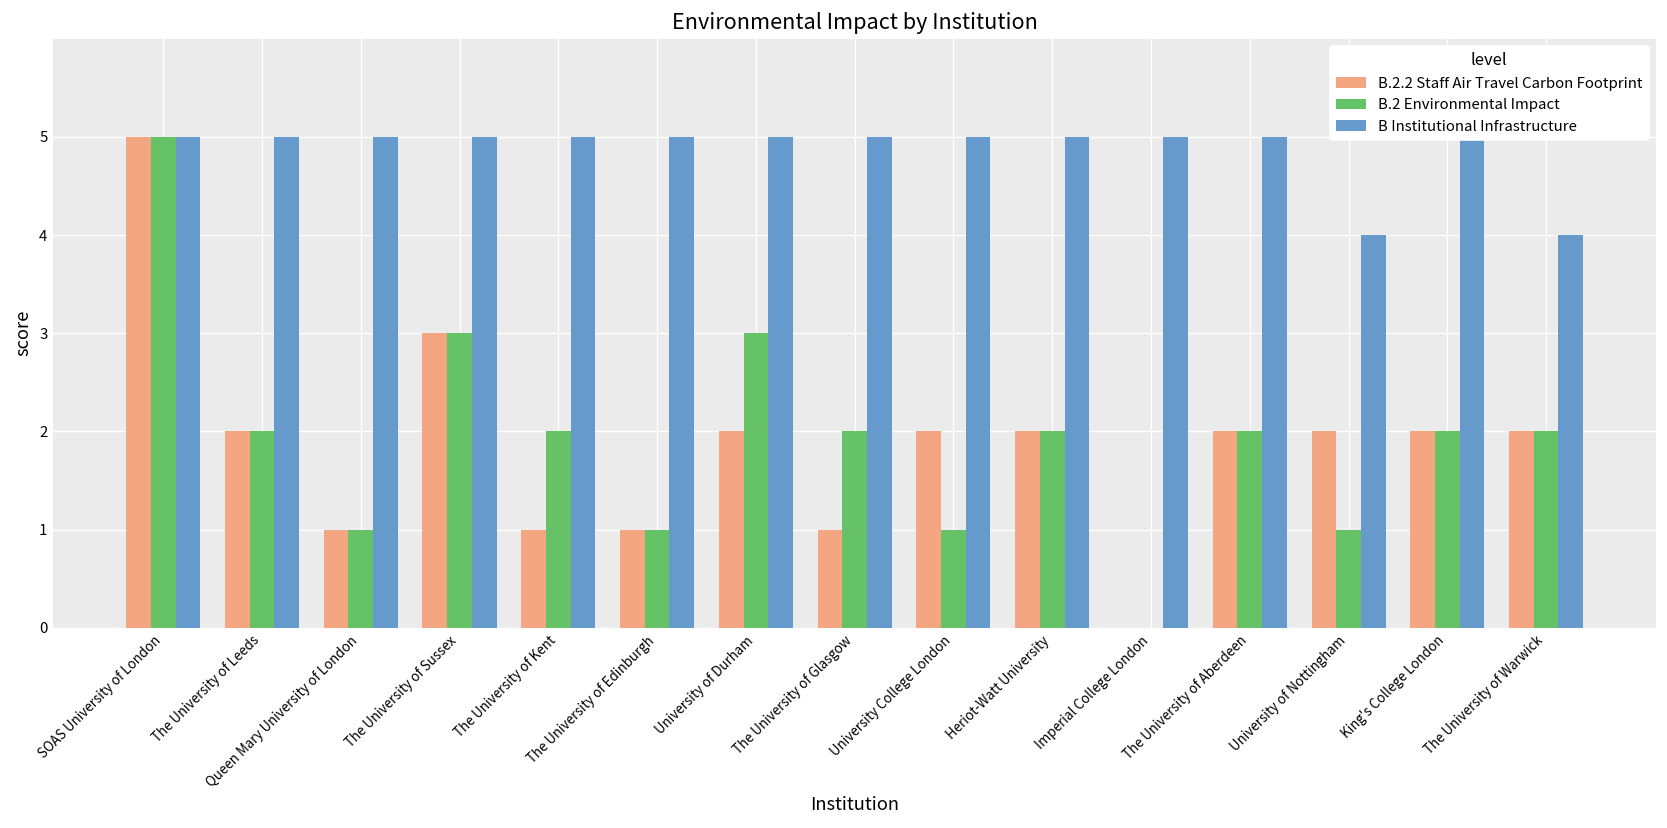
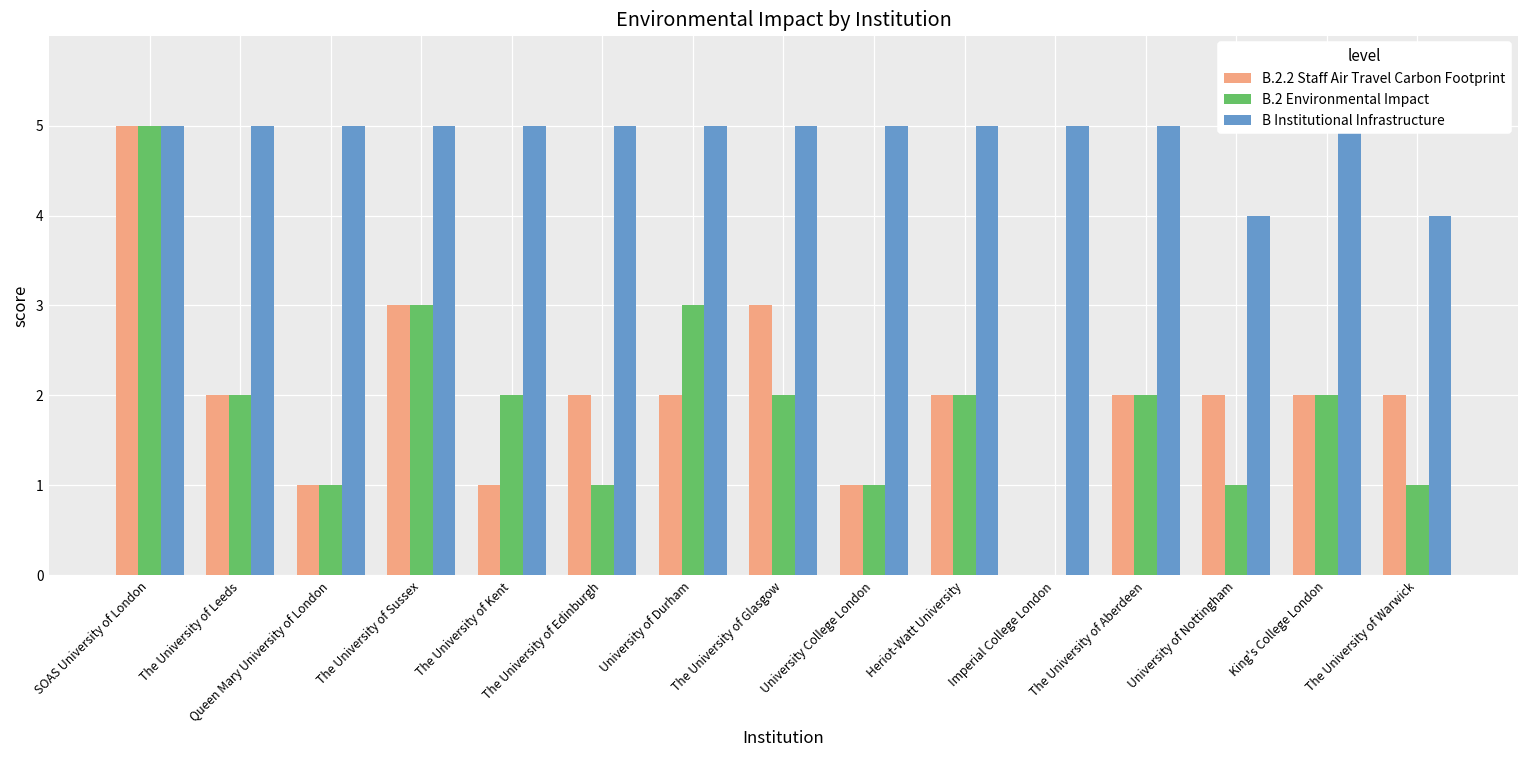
B.2.2 Staff Air Travel Carbon Footprint, The University of Edinburgh: 1 -> 2
B.2.2 Staff Air Travel Carbon Footprint, The University of Glasgow: 1 -> 3
B.2.2 Staff Air Travel Carbon Footprint, University College London: 2 -> 1
B.2 Environmental Impact, The University of Warwick: 2 -> 1
